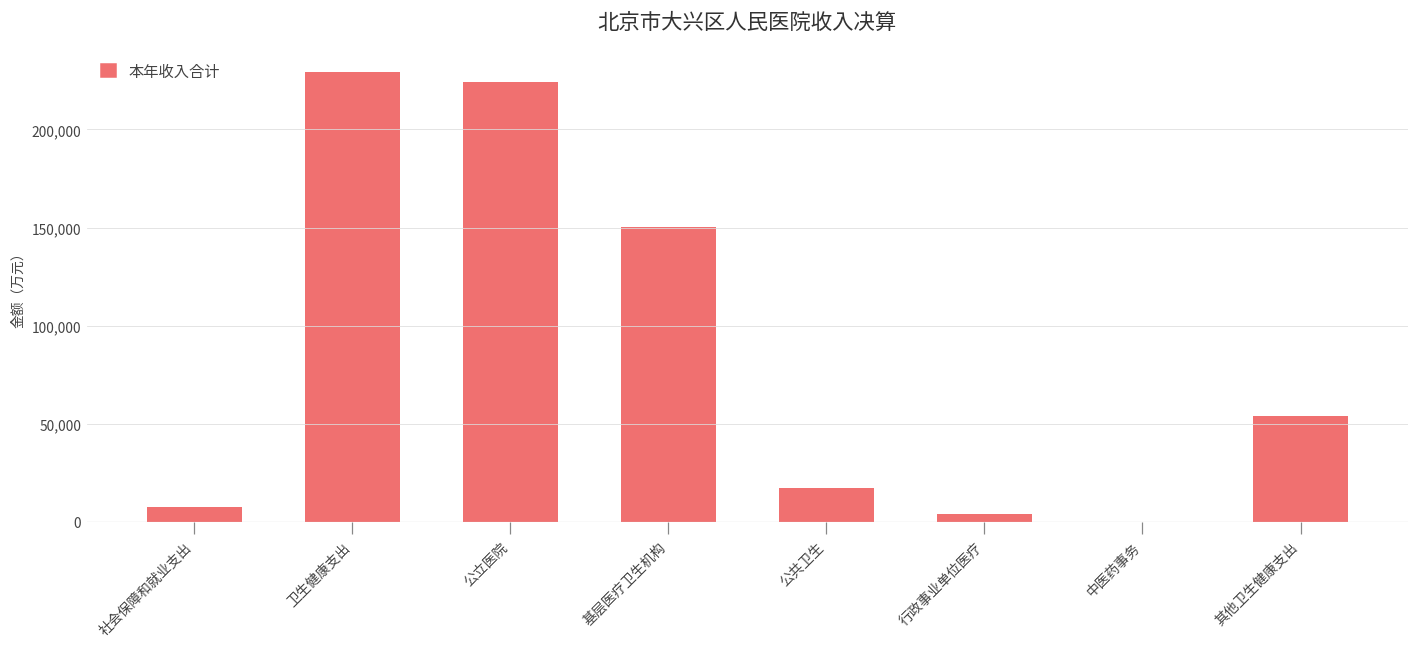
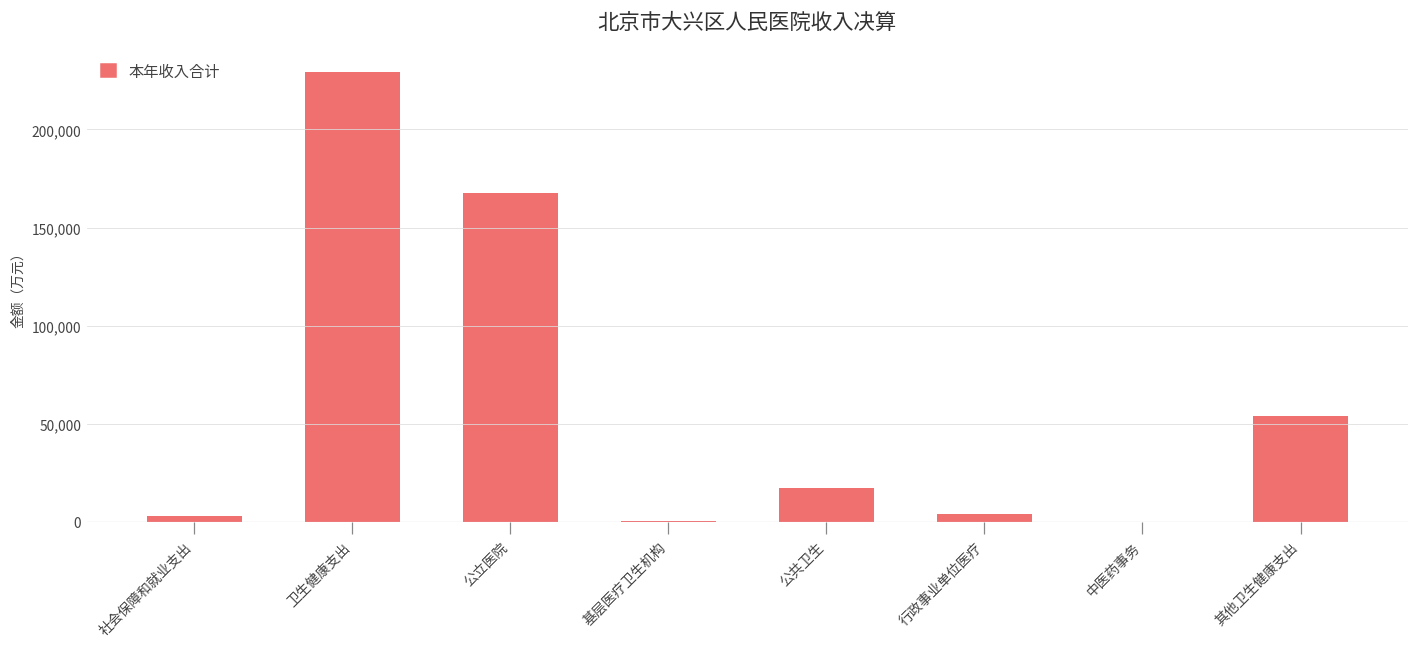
社会保障和就业支出: 7,000 -> 3,000
公立医院: 224,000 -> 168,000
基层医疗卫生机构: 150,000 -> 0
